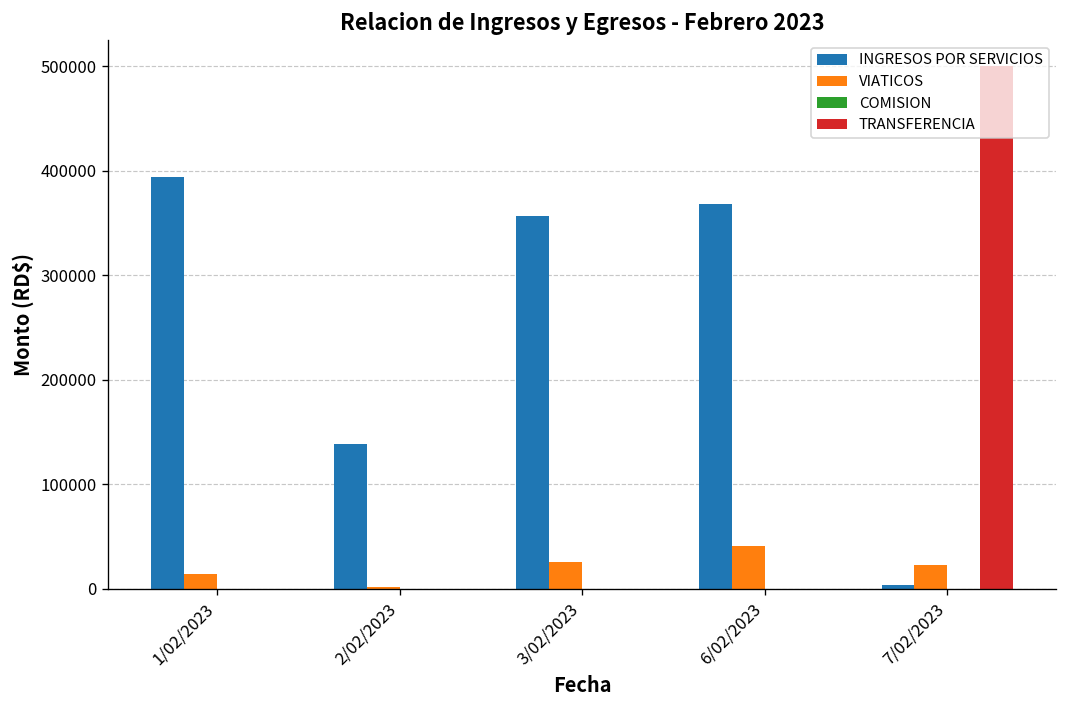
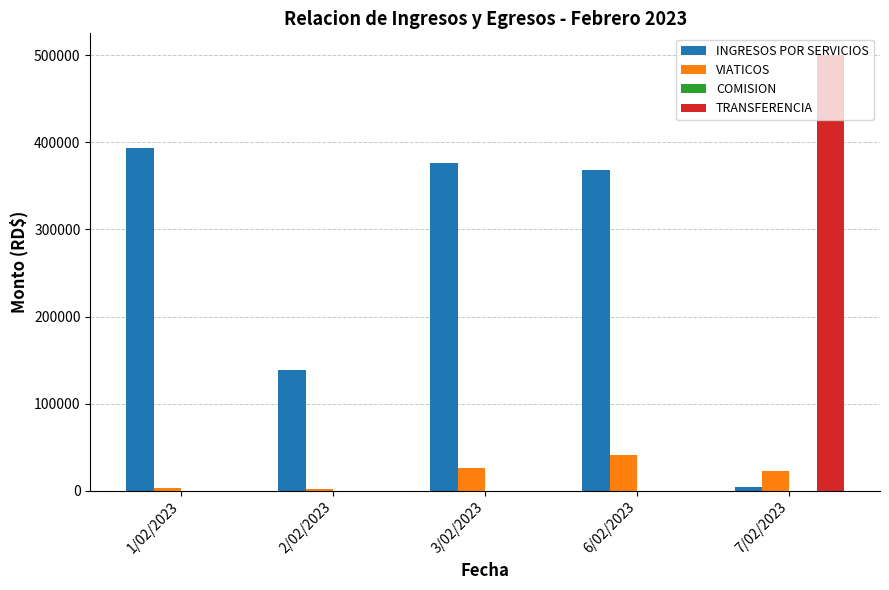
VIATICOS, 1/02/2023: 10000 -> 0
INGRESOS POR SERVICIOS, 3/02/2023: 360000 -> 380000
